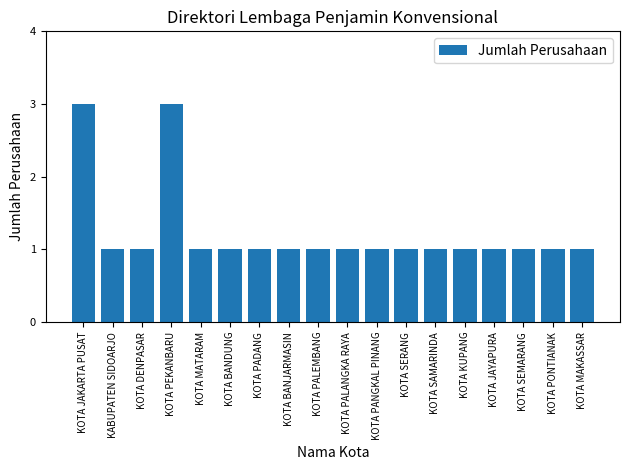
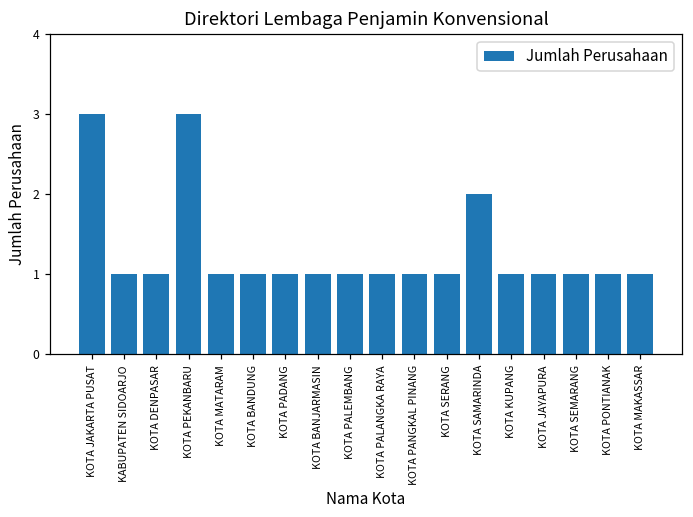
KOTA SAMARINDA: 1 -> 2
